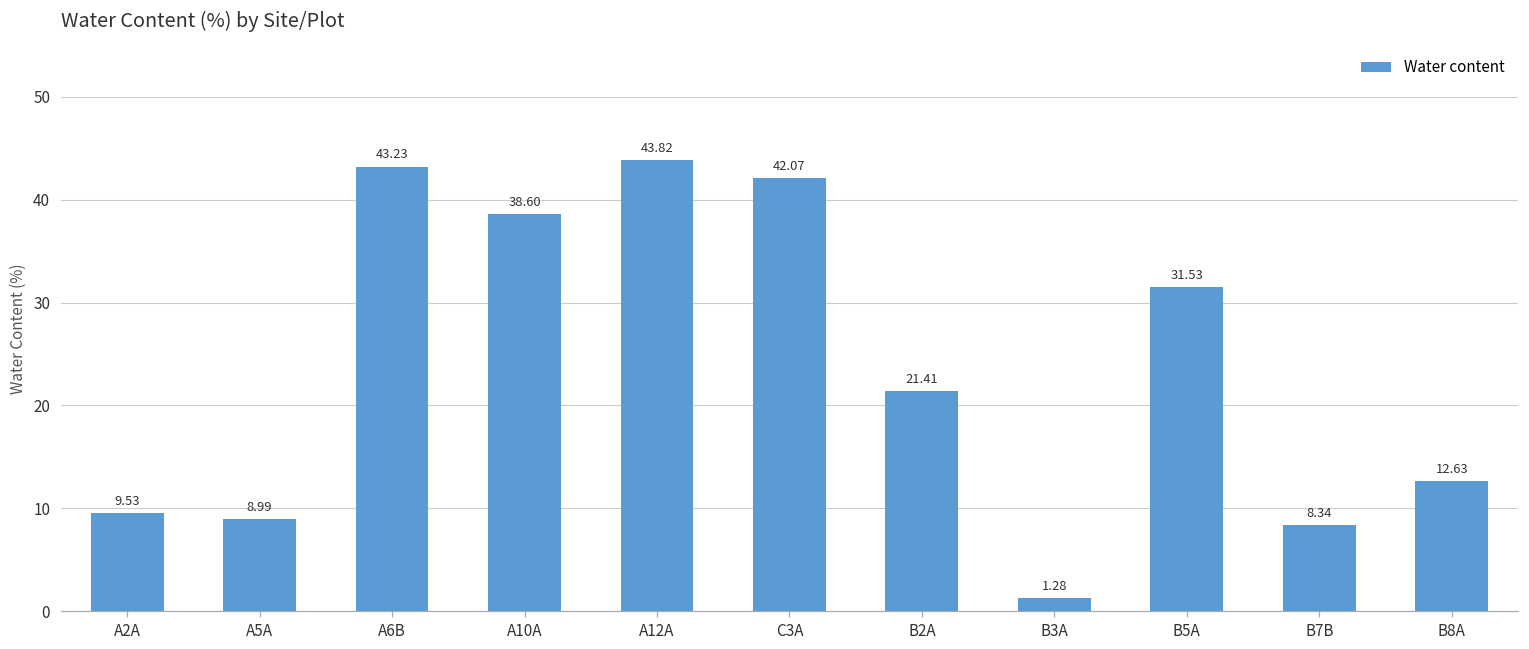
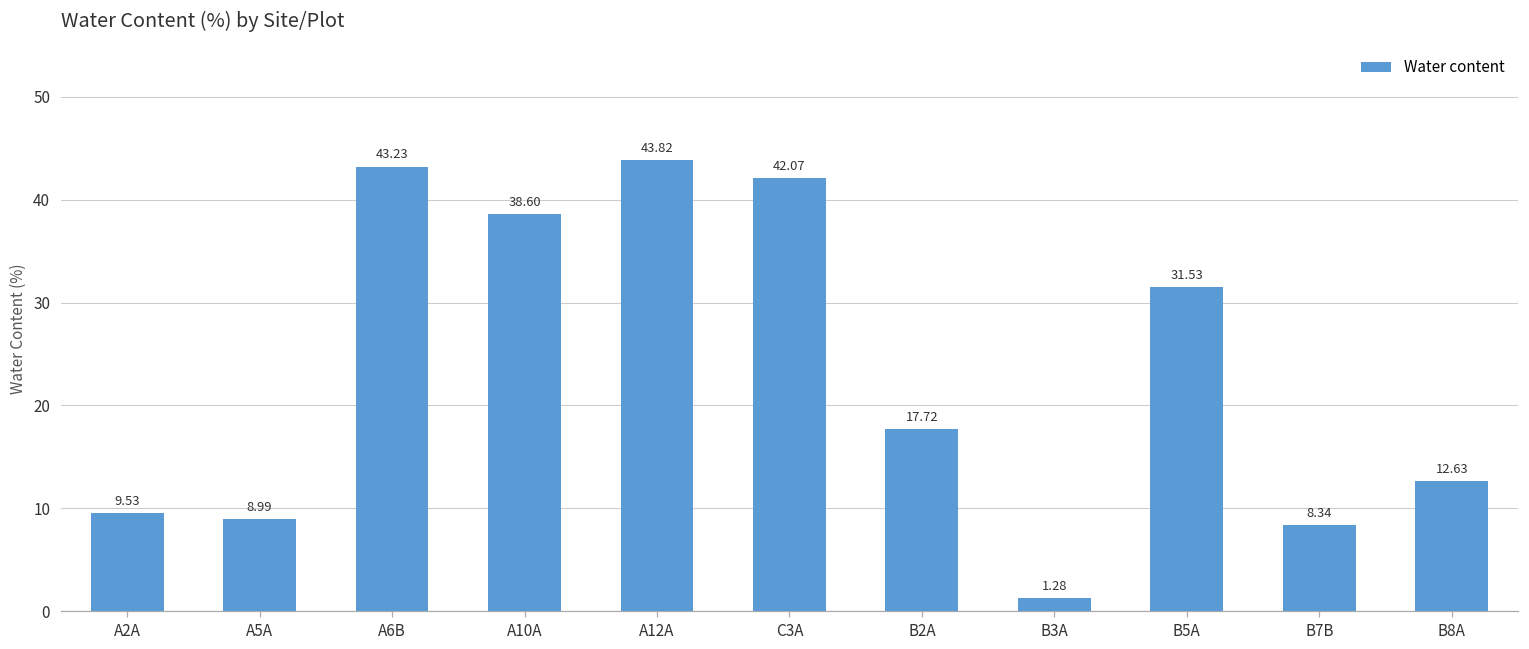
B2A: 21.41 -> 17.72
